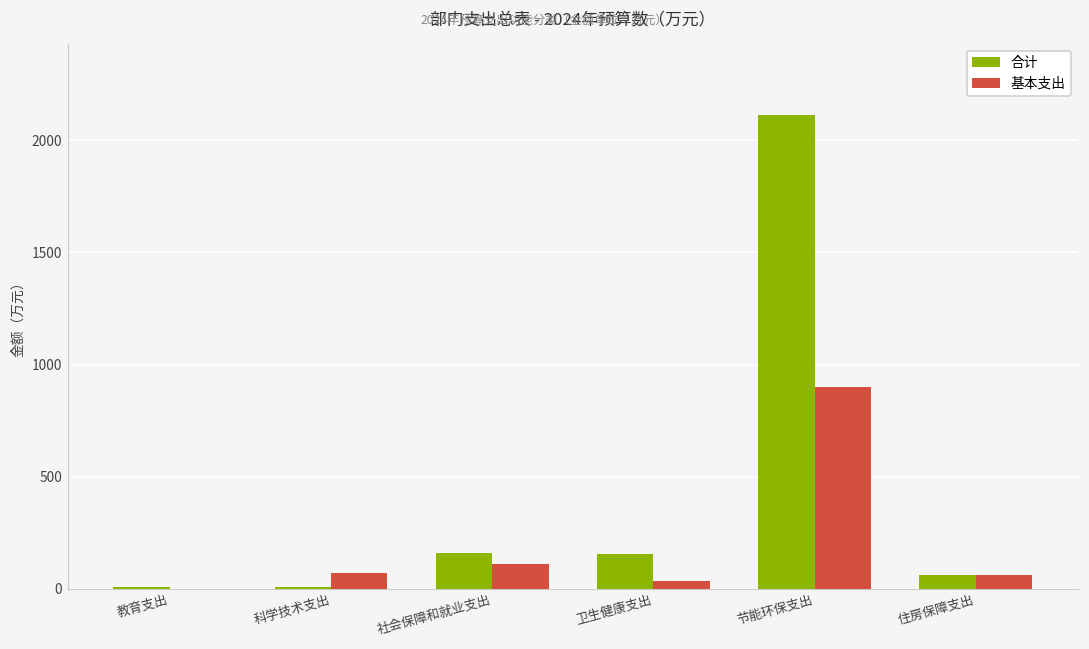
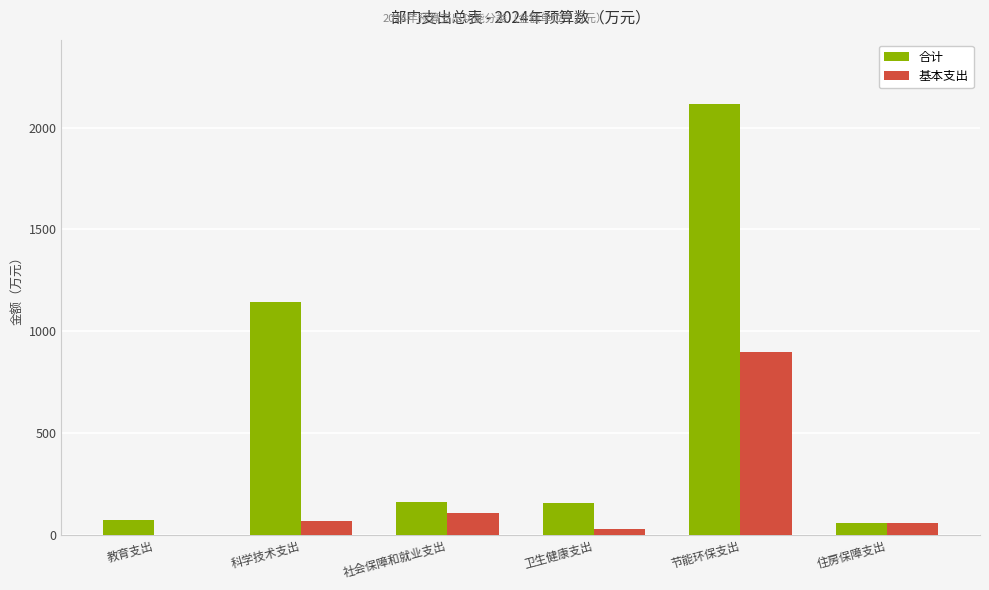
合计, 教育支出: 10 -> 80
合计, 科学技术支出: 10 -> 1140
